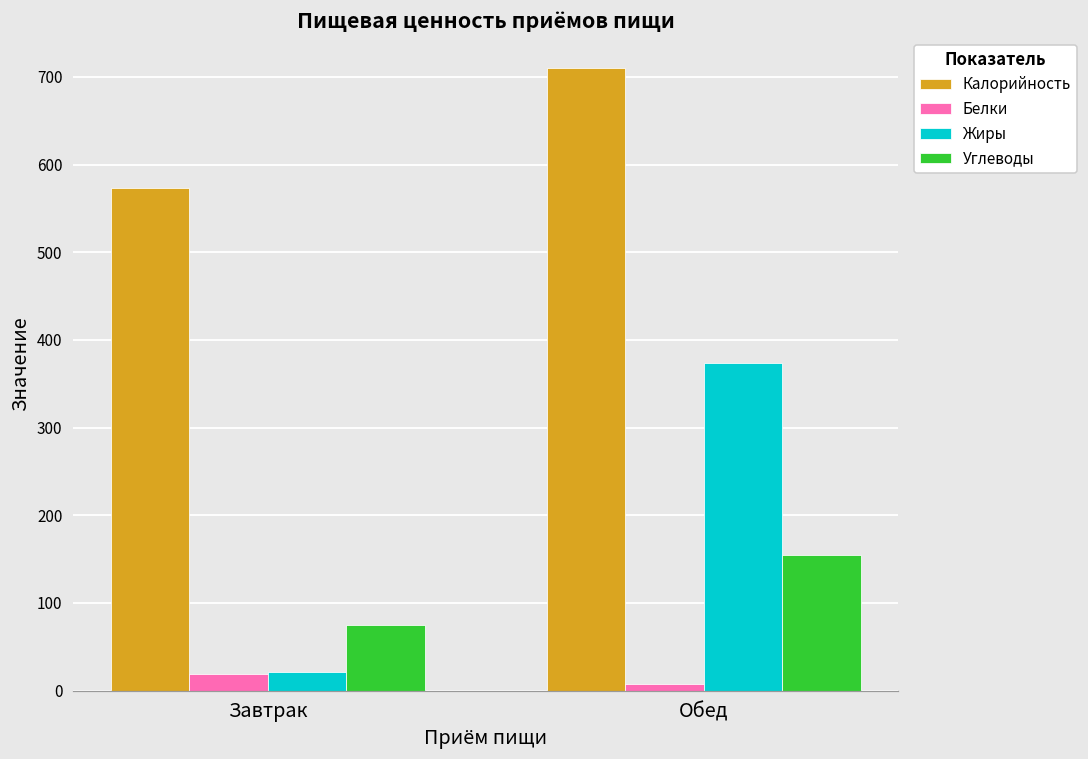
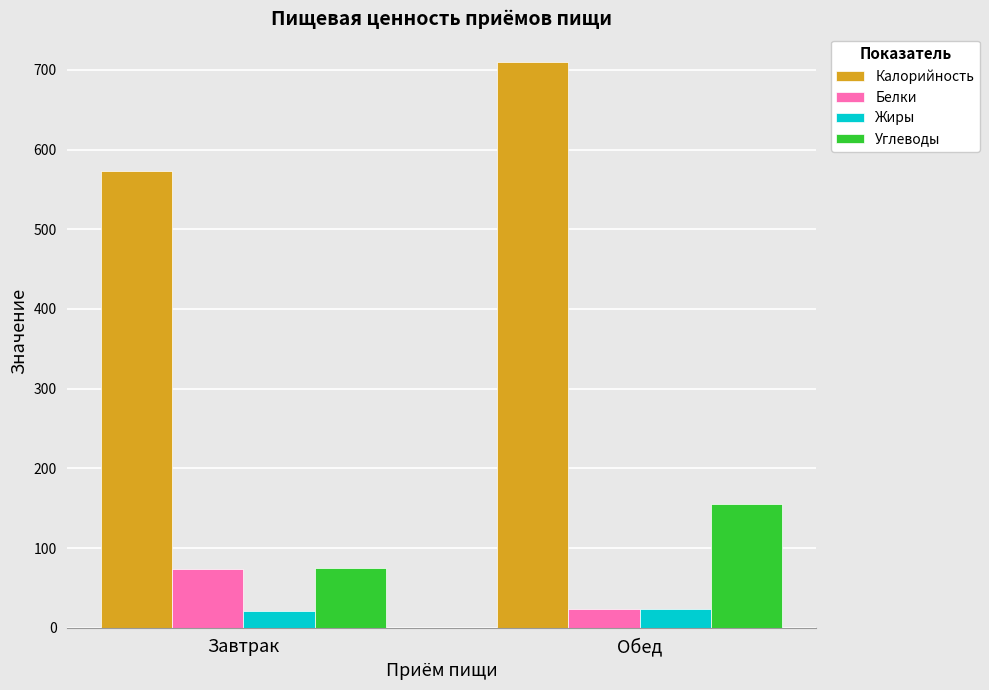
Белки, Завтрак: 20 -> 70
Белки, Обед: 10 -> 20
Жиры, Обед: 370 -> 20
